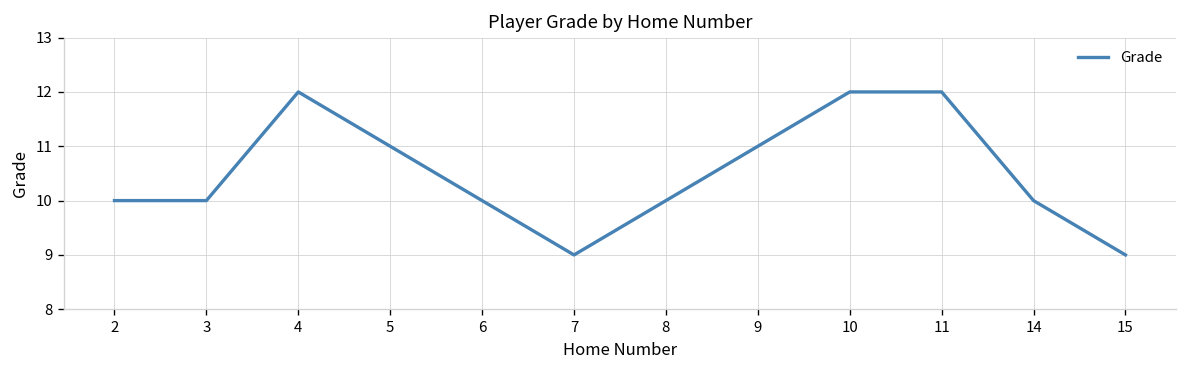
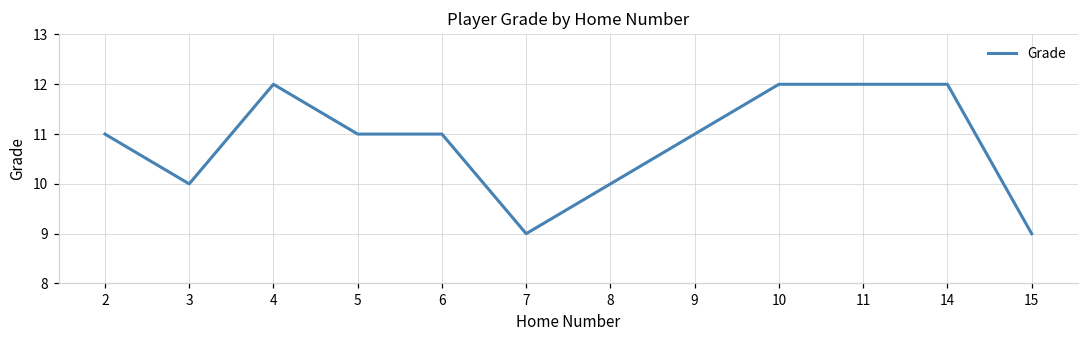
2: 10 -> 11
6: 10 -> 11
14: 10 -> 12
